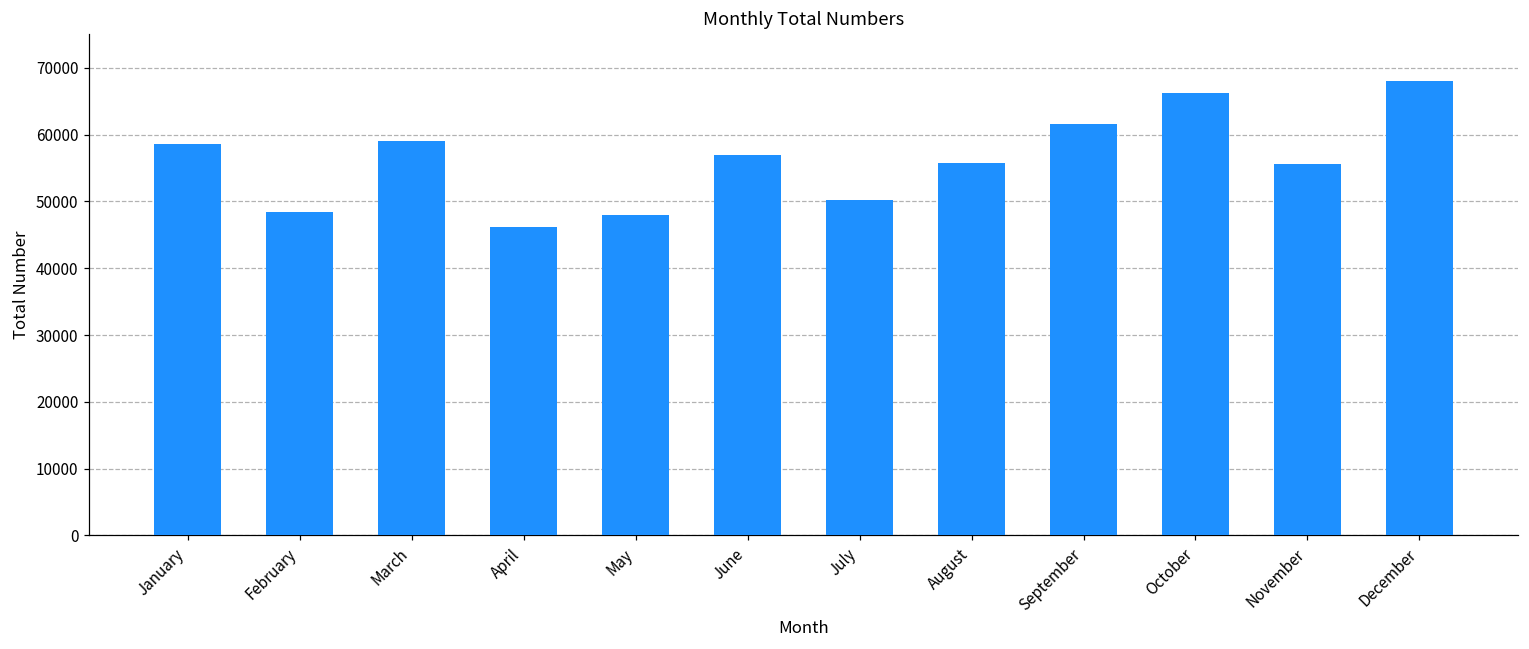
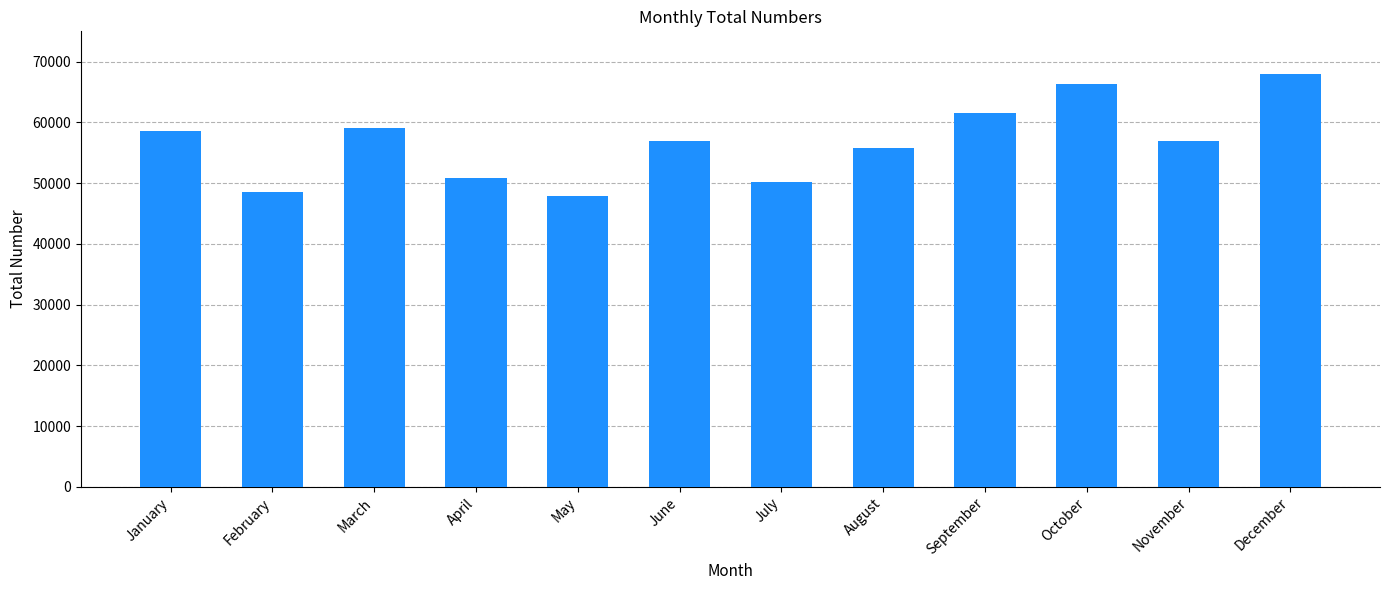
April: 46000 -> 51000
November: 56000 -> 57000
